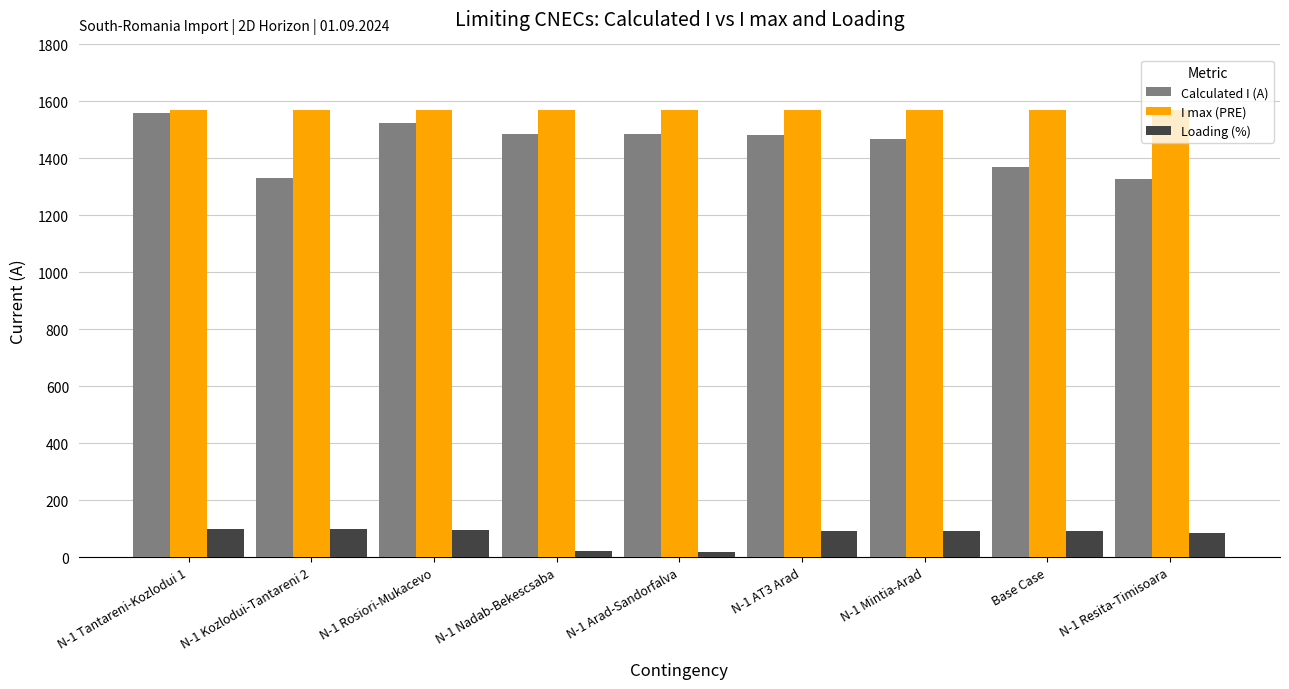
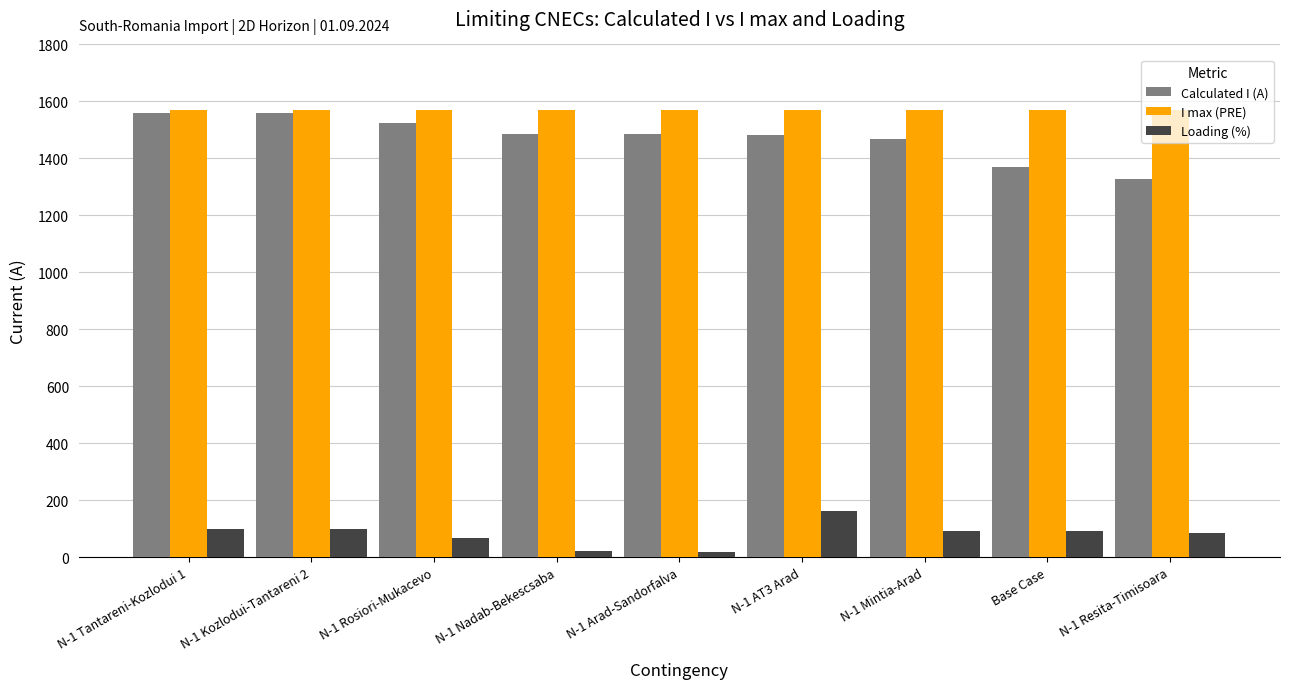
Calculated I (A), N-1 Kozlodui-Tantareni 2: 1330 -> 1560
Loading (%), N-1 Rosiori-Mukacevo: 100 -> 70
Loading (%), N-1 AT3 Arad: 90 -> 160
